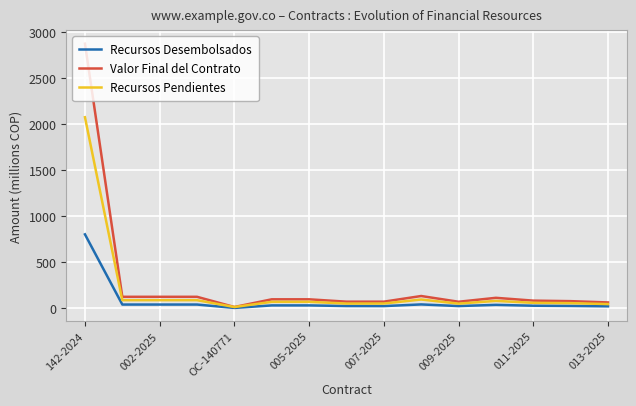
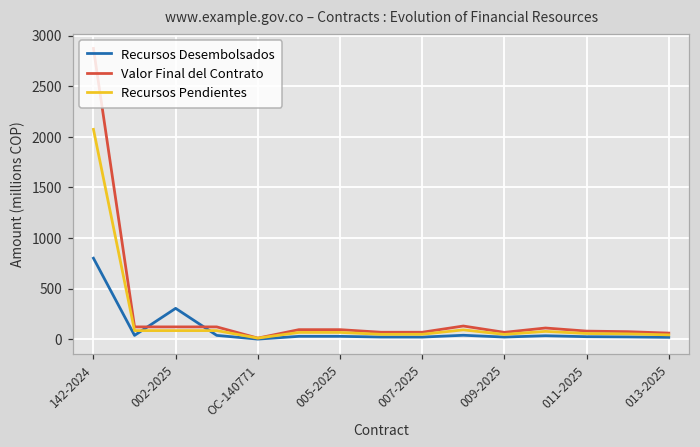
Recursos Desembolsados, 002-2025: 0 -> 300
